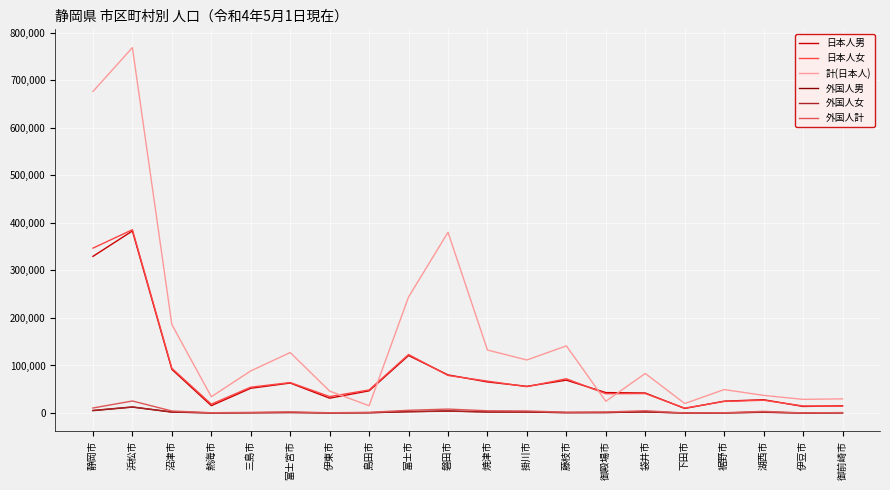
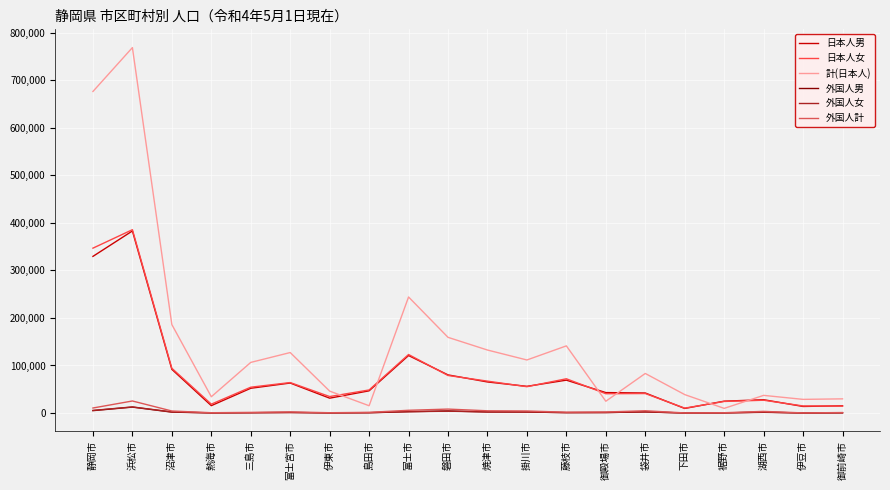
計(日本人), 三島市: 90,000 -> 110,000
計(日本人), 磐田市: 380,000 -> 160,000
計(日本人), 下田市: 20,000 -> 40,000
計(日本人), 裾野市: 50,000 -> 10,000
